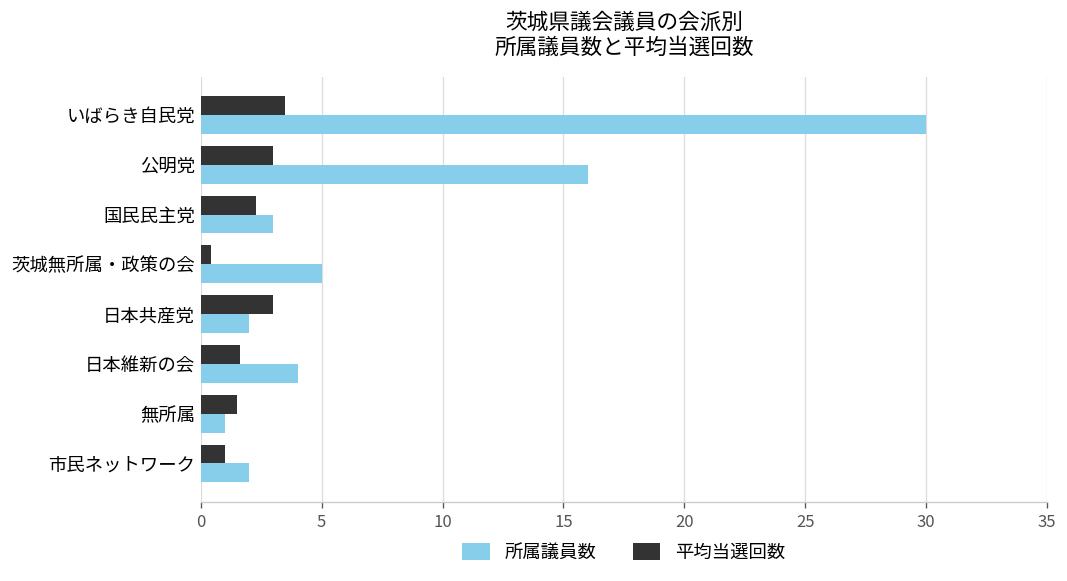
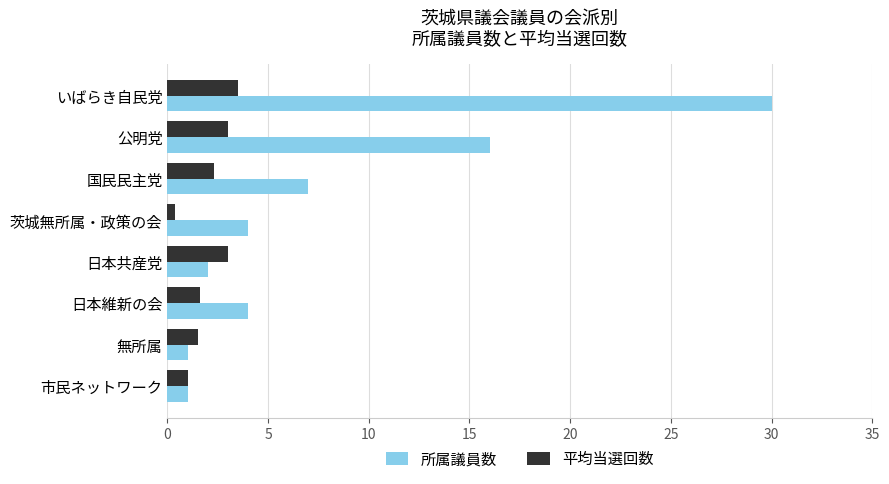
所属議員数, 国民民主党: 3 -> 7
所属議員数, 茨城無所属・政策の会: 5 -> 4
所属議員数, 市民ネットワーク: 2 -> 1
